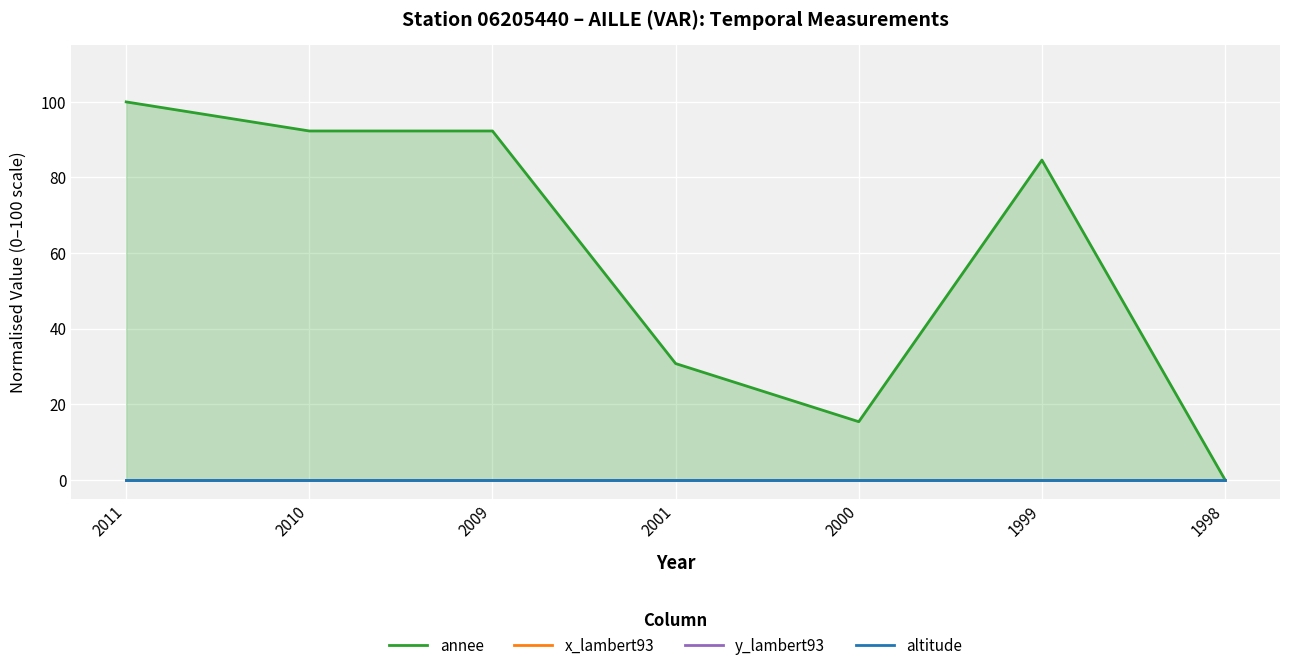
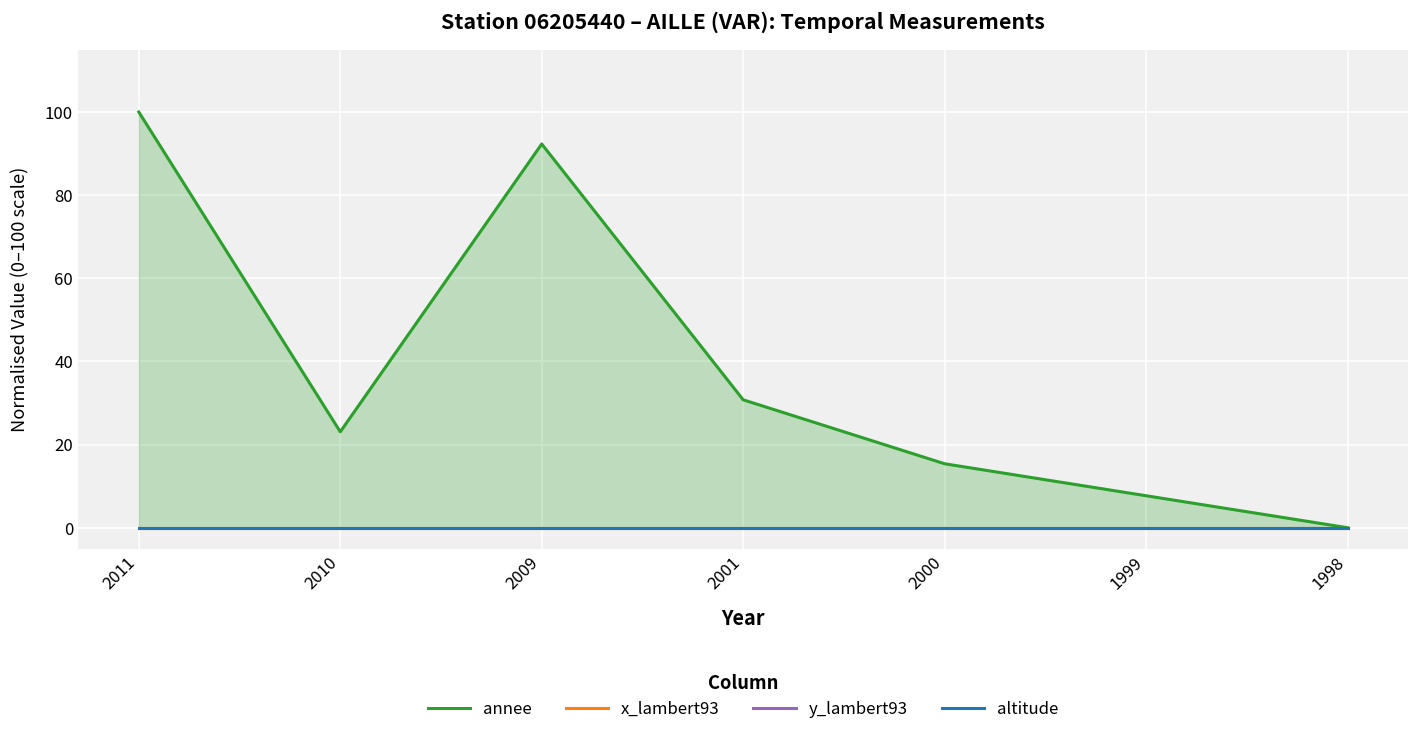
annee, 2010: 92 -> 23
annee, 1999: 85 -> 8
